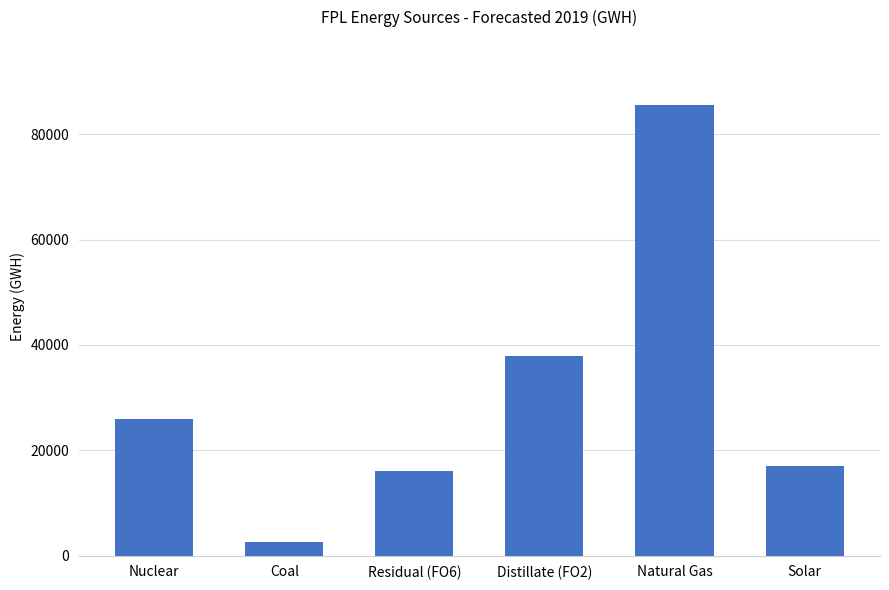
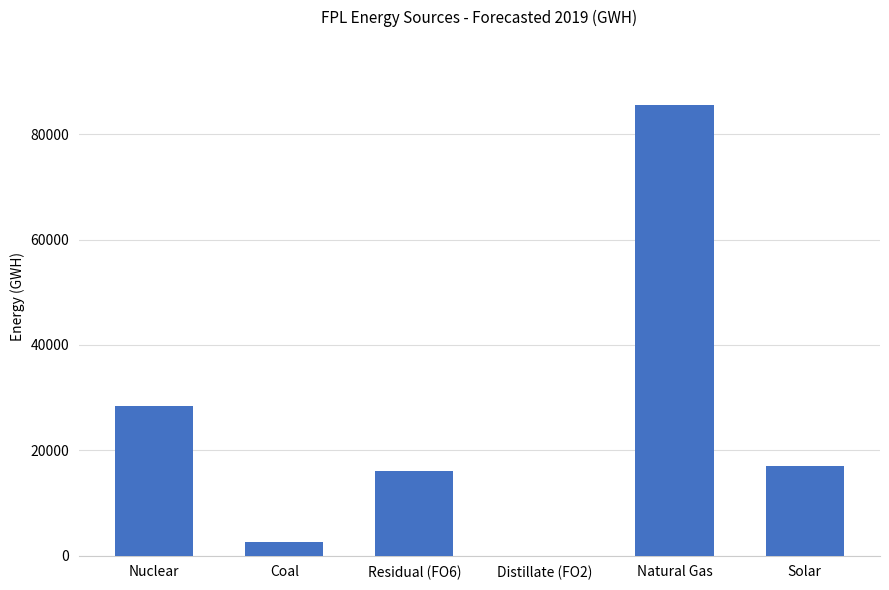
Nuclear: 26000 -> 28000
Distillate (FO2): 38000 -> 0
